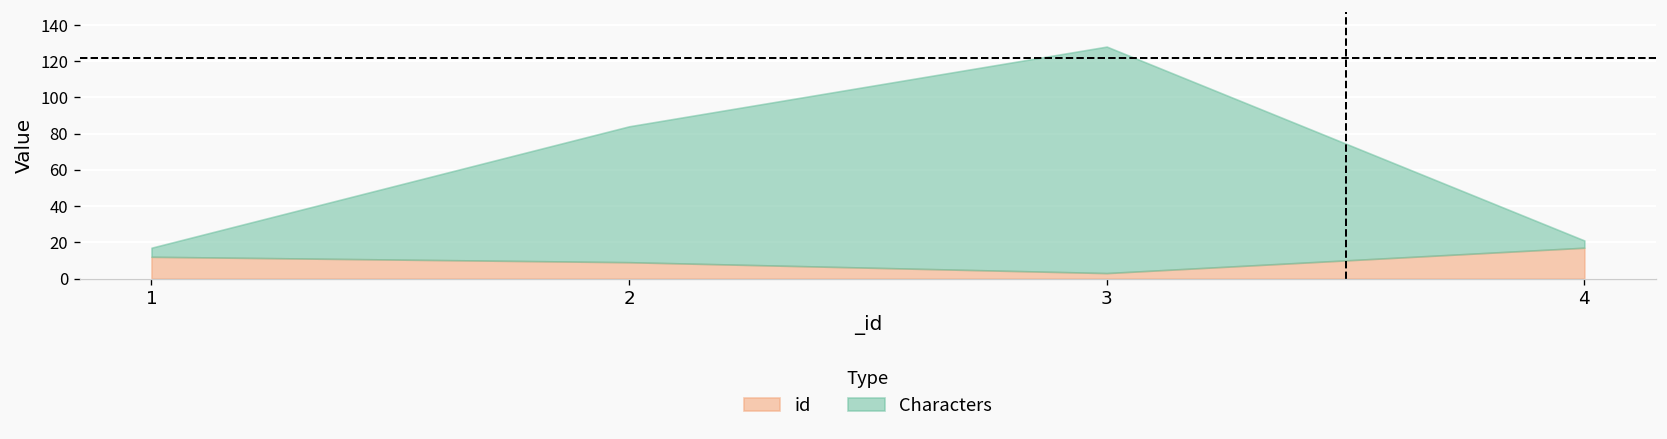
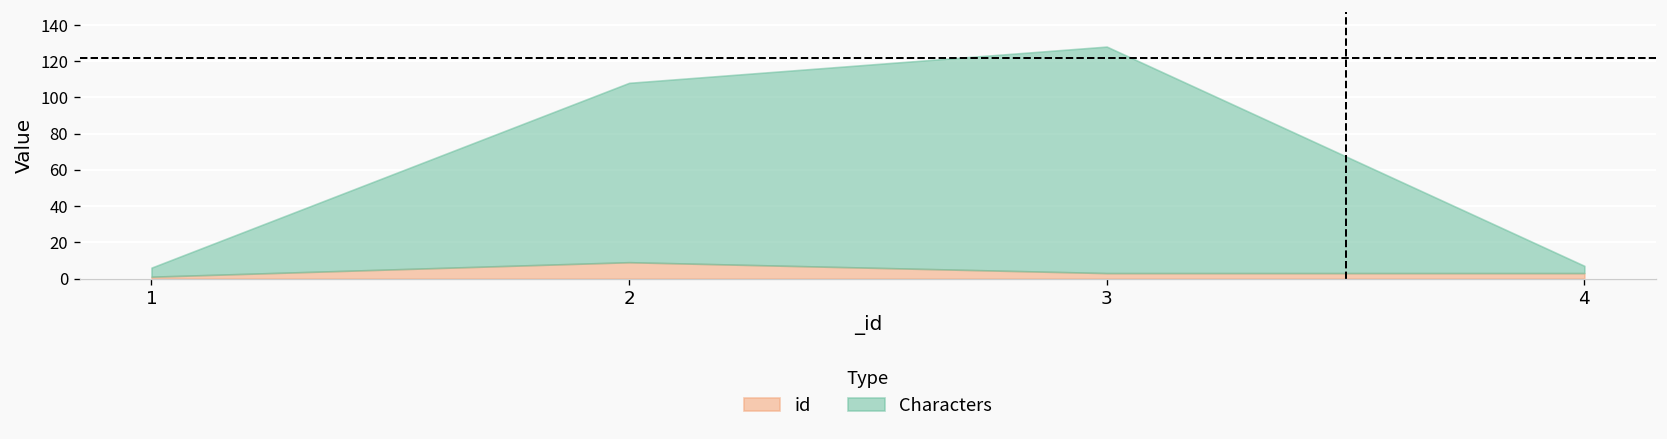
id, 1: 12 -> 1
Characters, 2: 75 -> 99
id, 4: 17 -> 3
